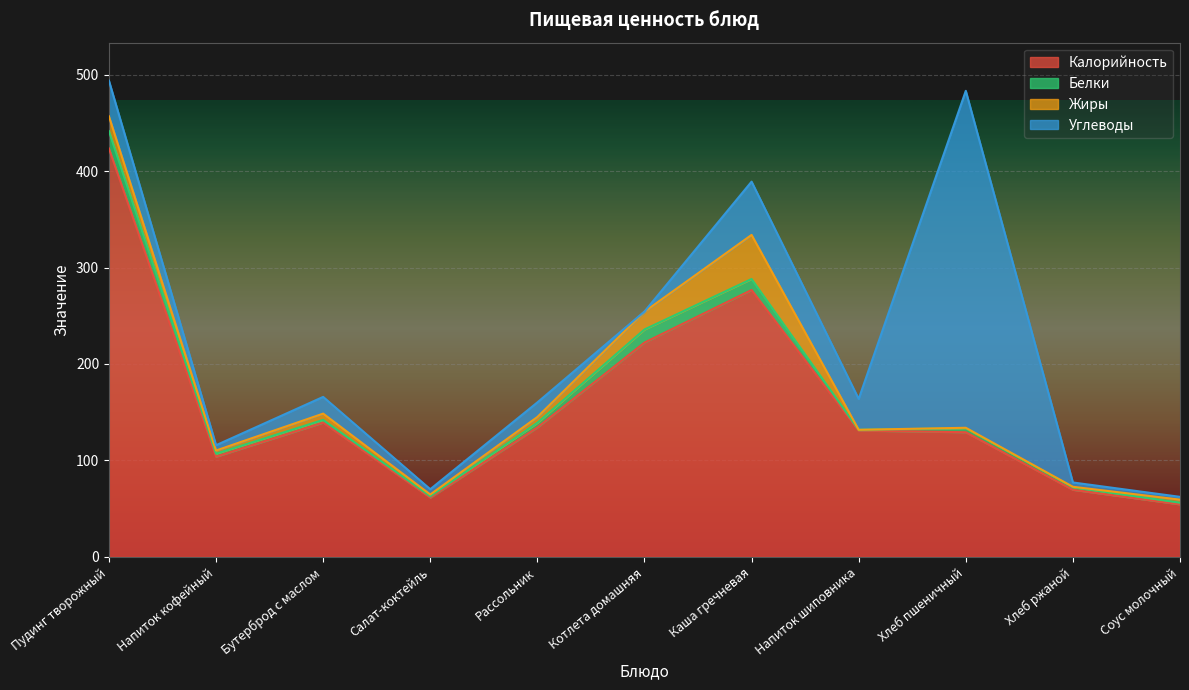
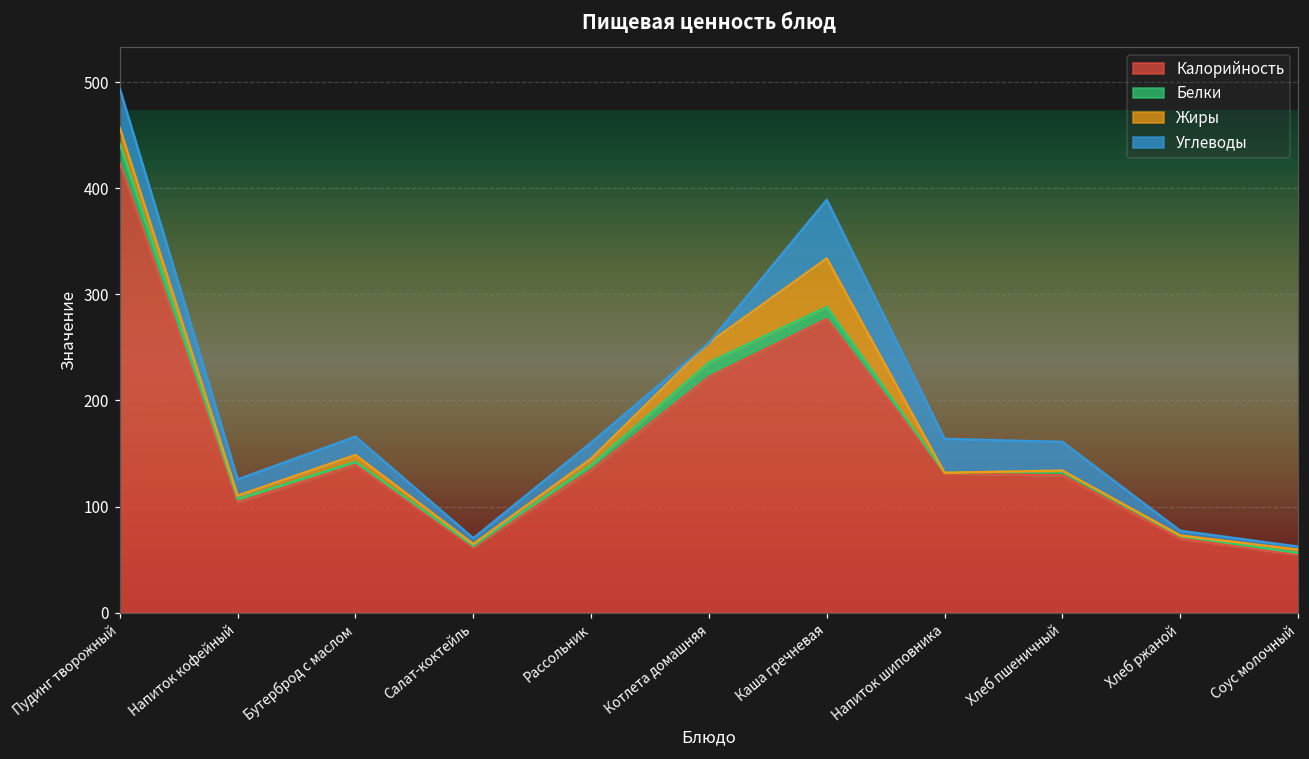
Углеводы, Напиток кофейный: 10 -> 20
Углеводы, Хлеб пшеничный: 350 -> 30
